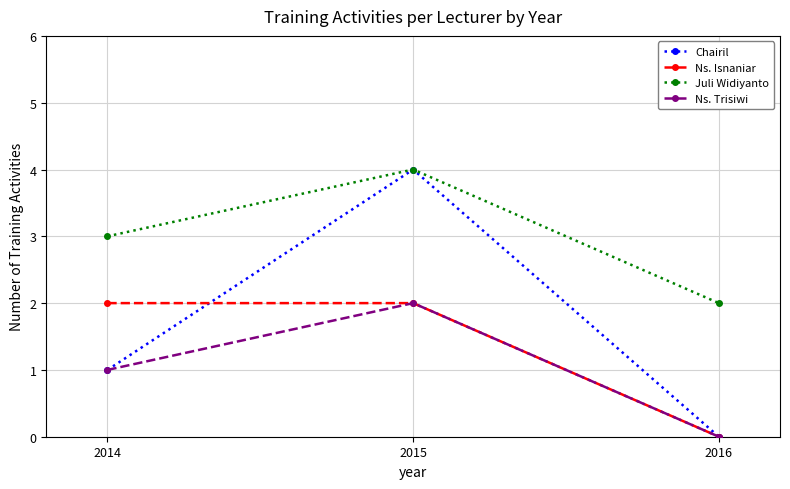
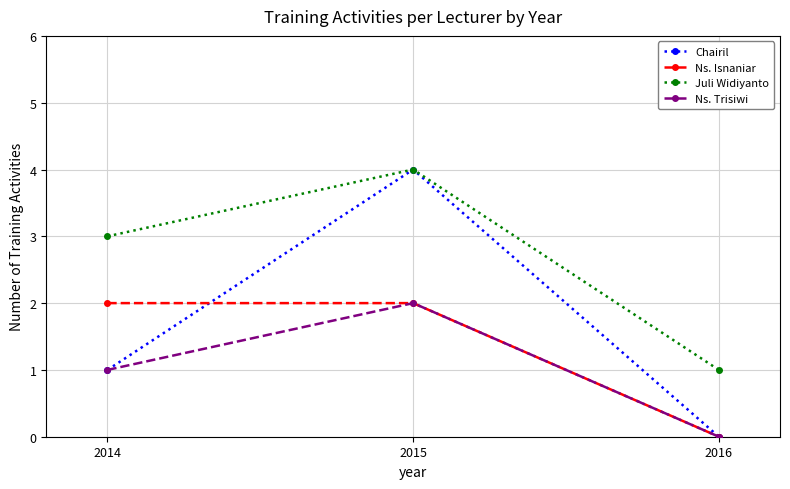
Juli Widiyanto, 2016: 2 -> 1
